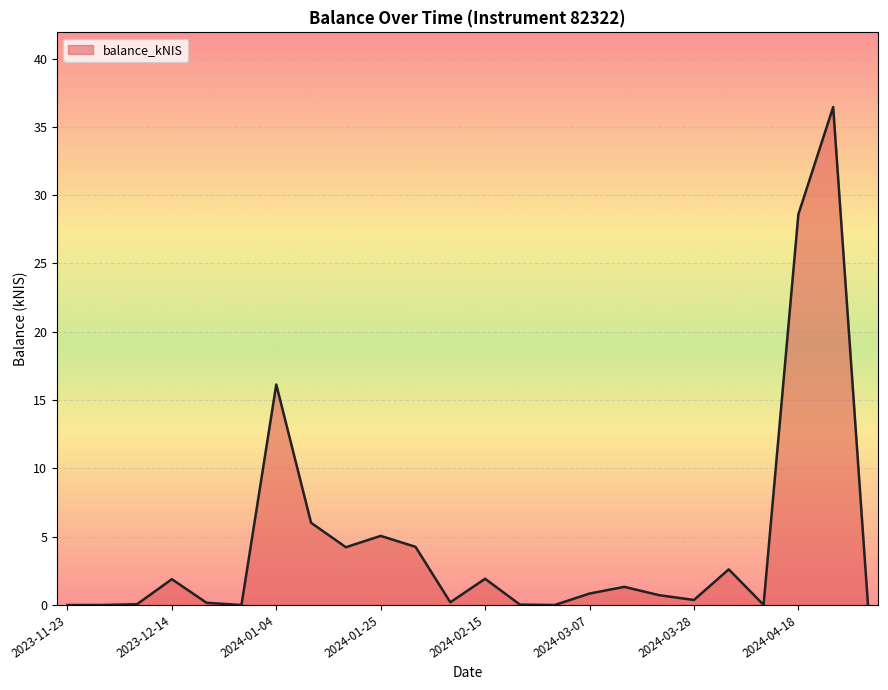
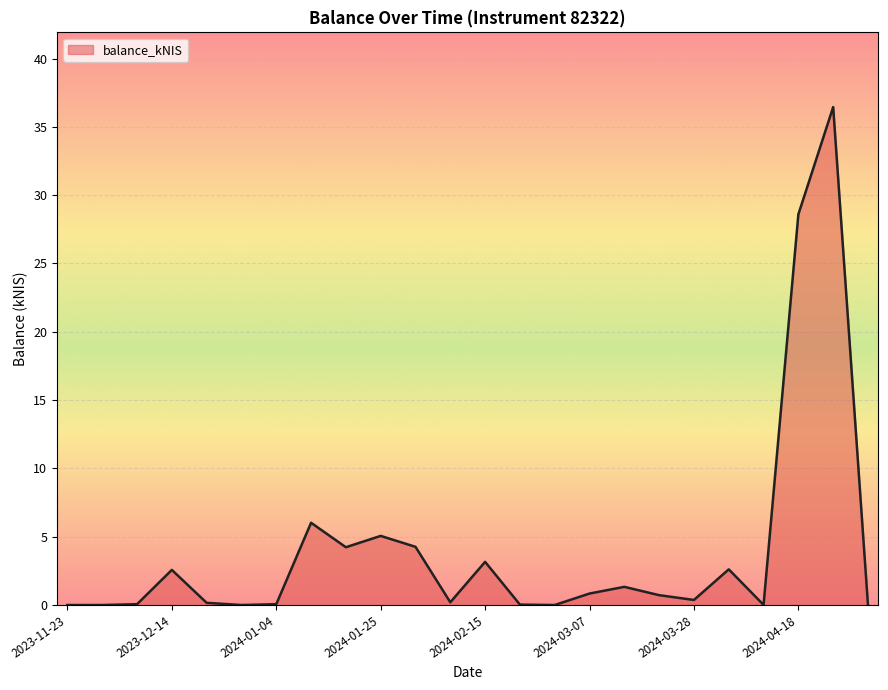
2023-12-14: 1.9 -> 2.6
2024-01-04: 16.1 -> 0.1
2024-02-15: 1.9 -> 3.2
